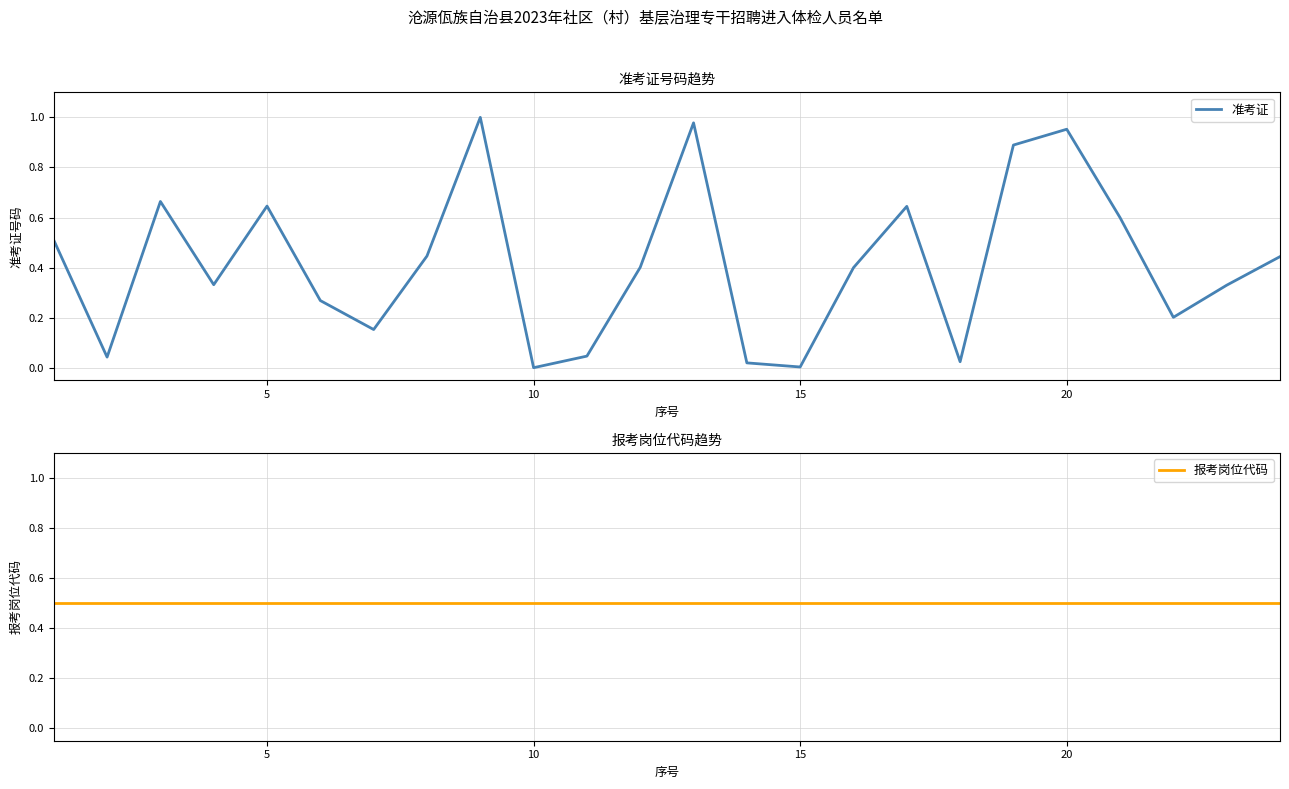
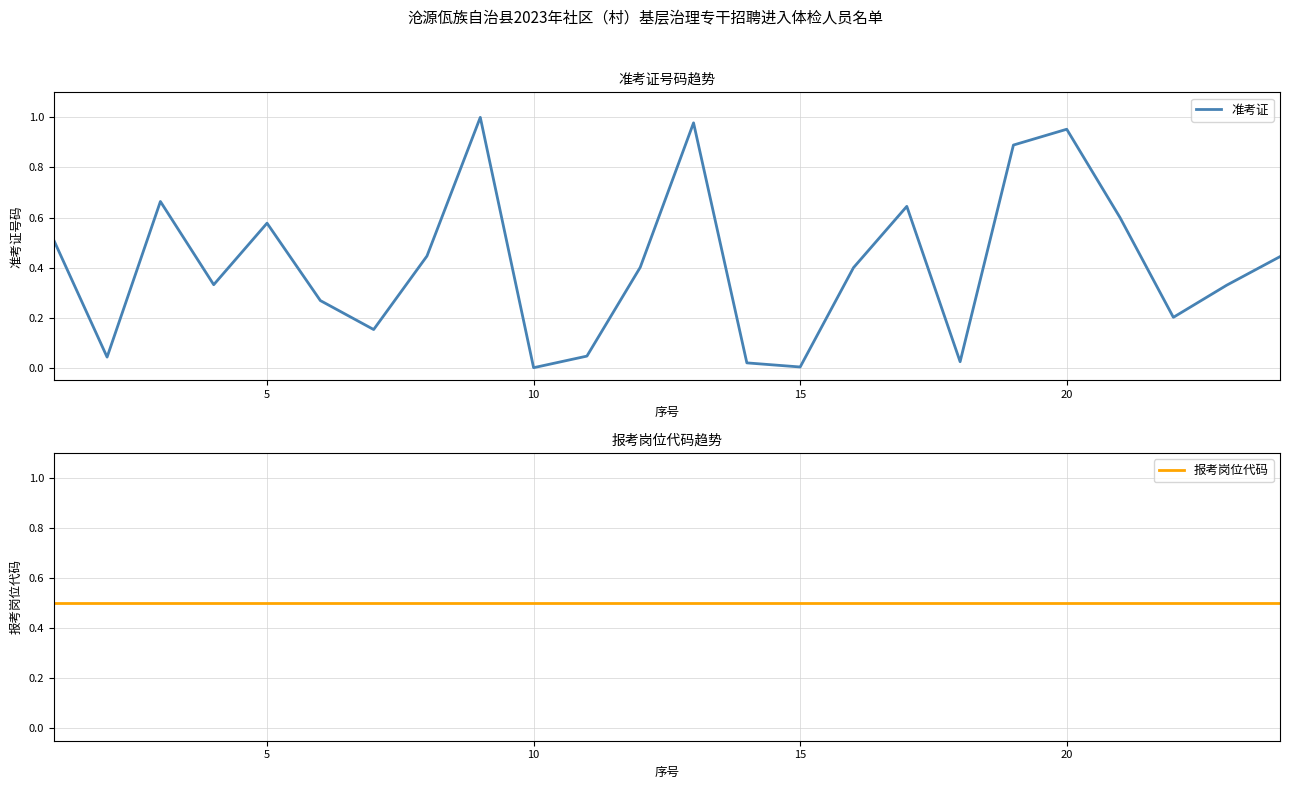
准考证号码趋势, 5: 0.65 -> 0.58
